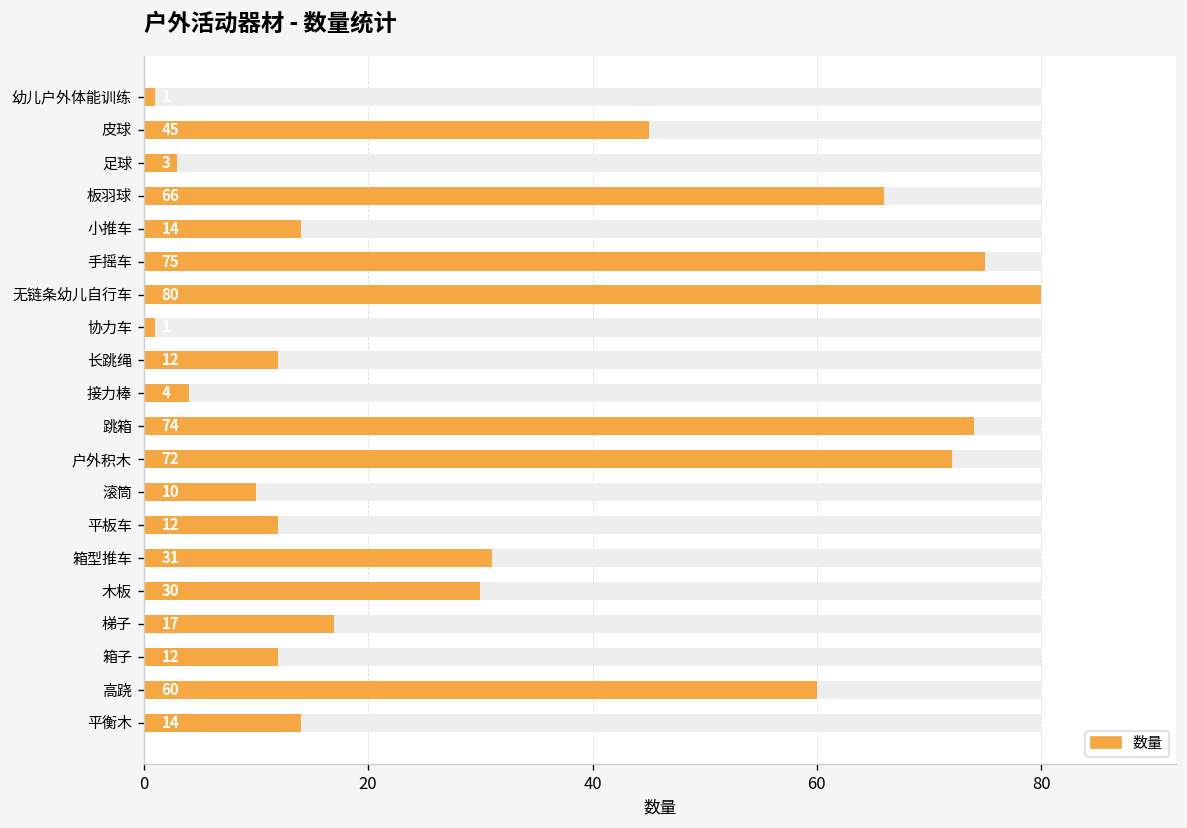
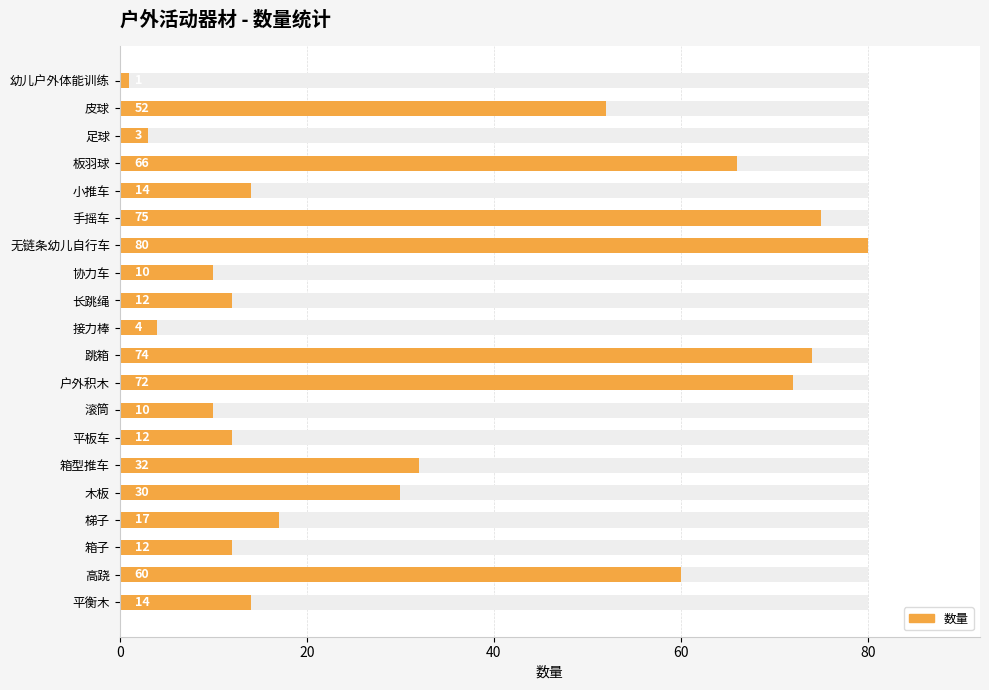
数量, 皮球: 45 -> 52
数量, 协力车: 1 -> 10
数量, 箱型推车: 31 -> 32
